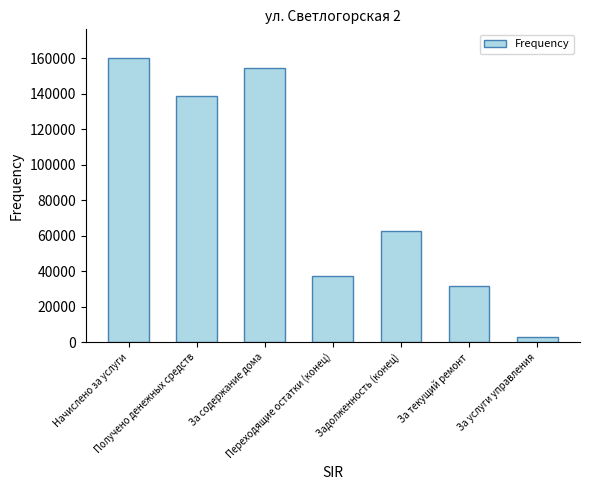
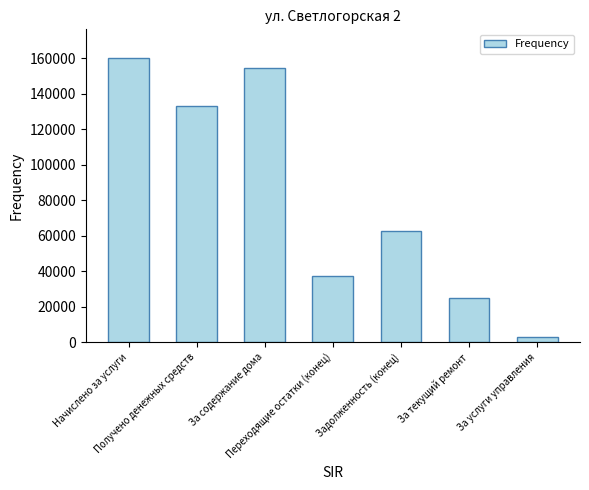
Получено денежных средств: 139000 -> 133000
За текущий ремонт: 32000 -> 25000
